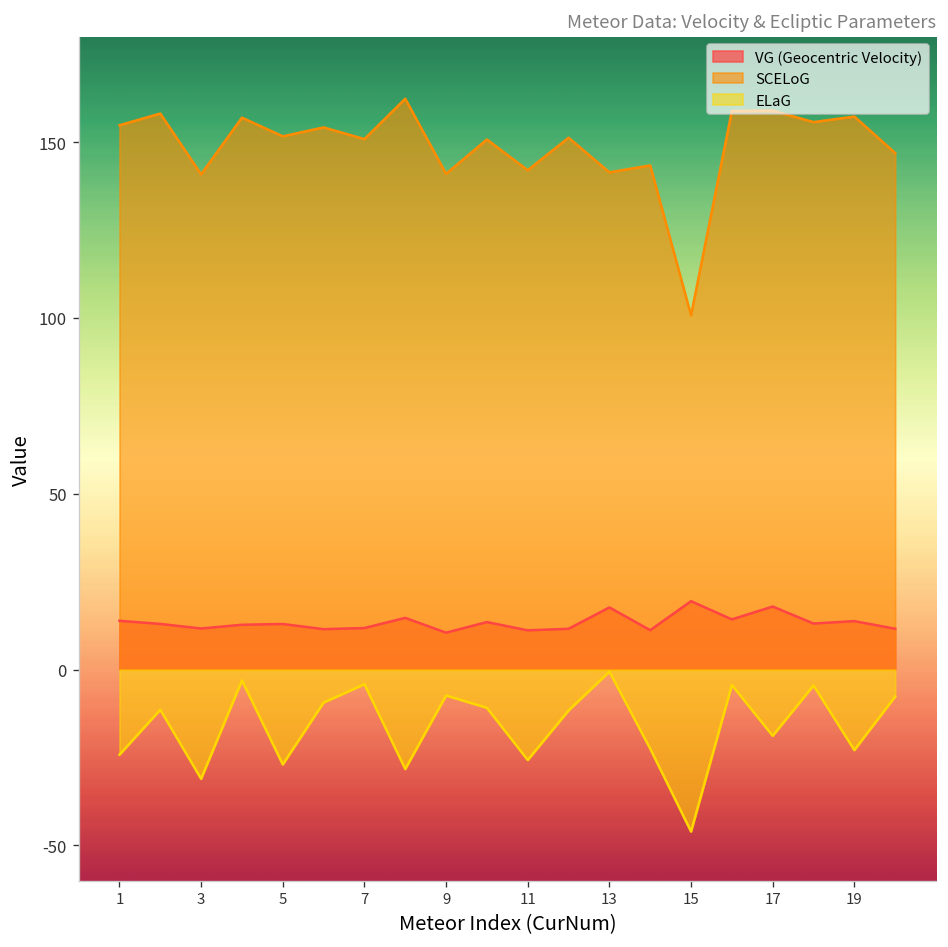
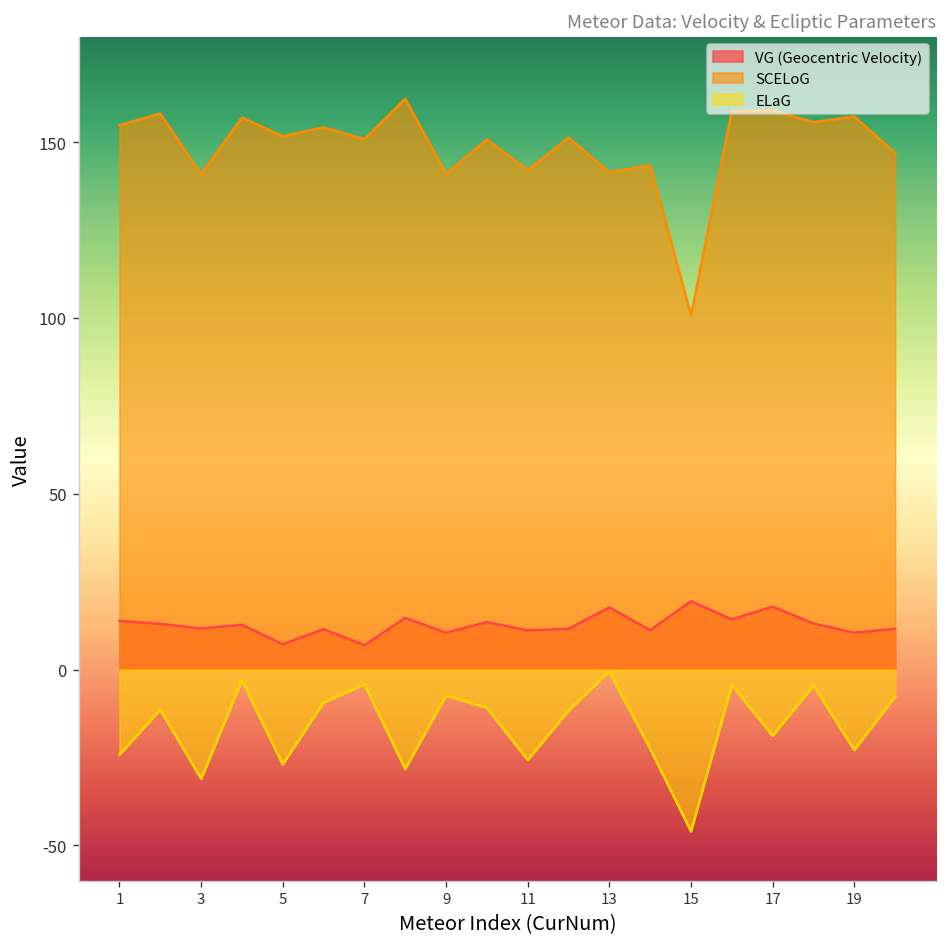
VG (Geocentric Velocity), 5: 13 -> 7
VG (Geocentric Velocity), 7: 12 -> 7
VG (Geocentric Velocity), 19: 14 -> 11
